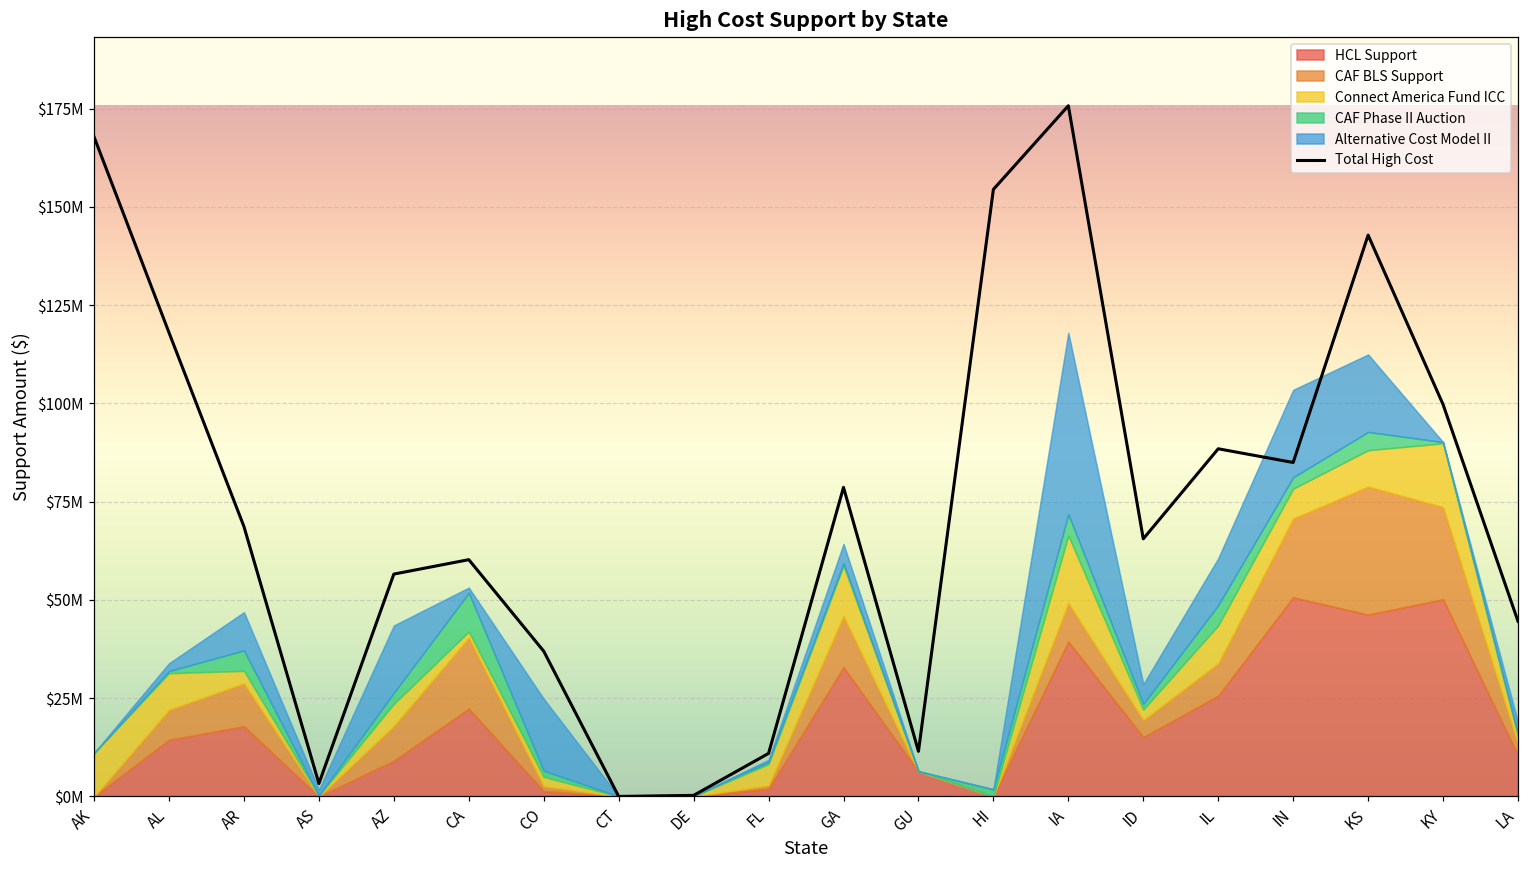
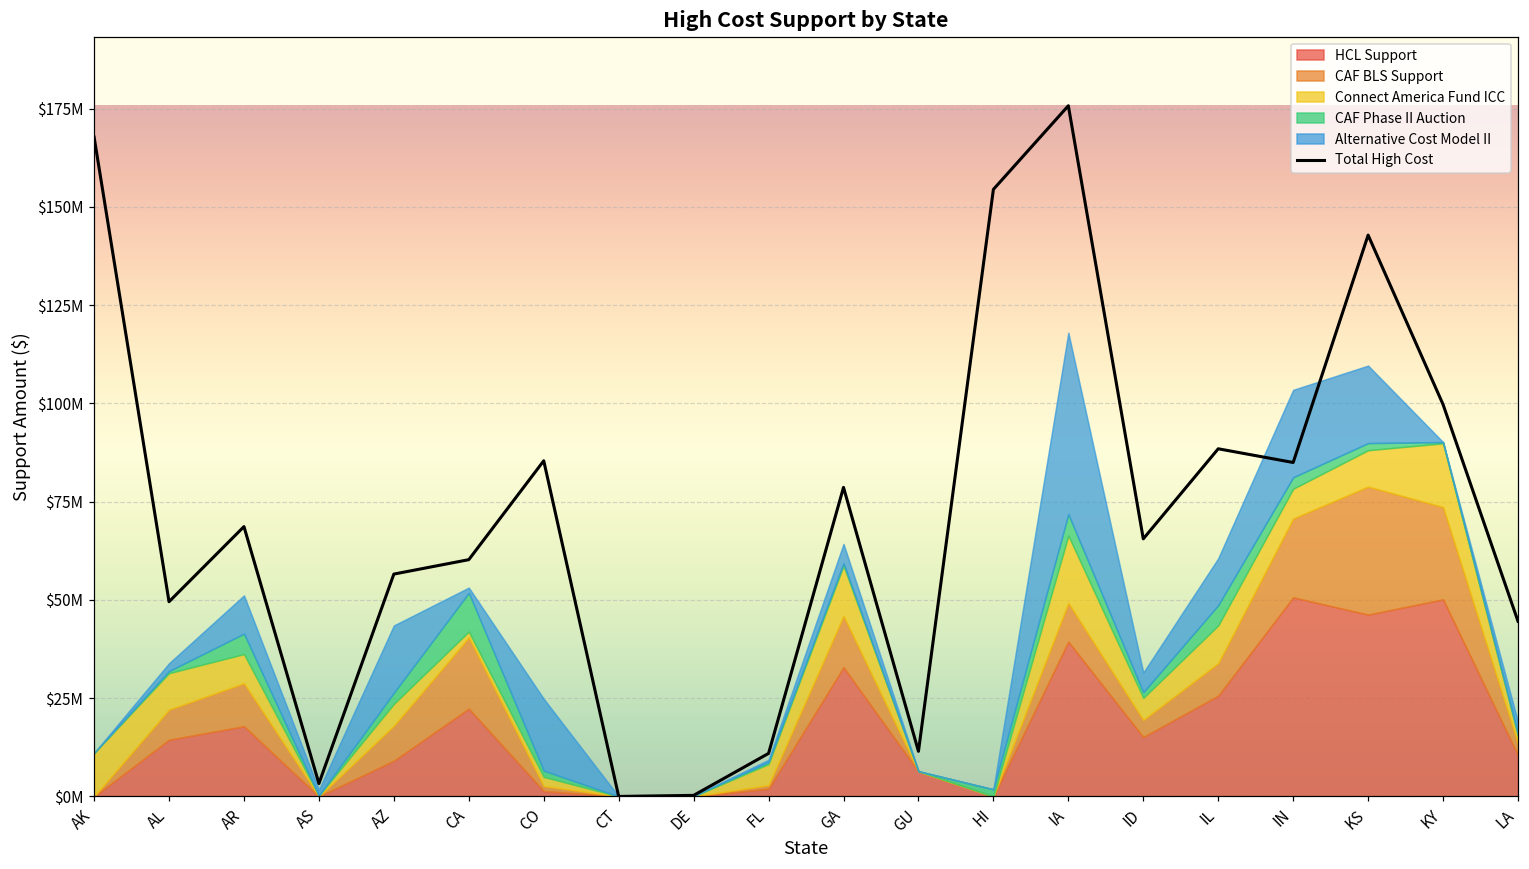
Total High Cost, AL: $118000000 -> $50000000
Connect America Fund ICC, AR: $3000000 -> $7000000
Total High Cost, CO: $37000000 -> $85000000
Connect America Fund ICC, ID: $3000000 -> $6000000
CAF Phase II Auction, KS: $5000000 -> $2000000
